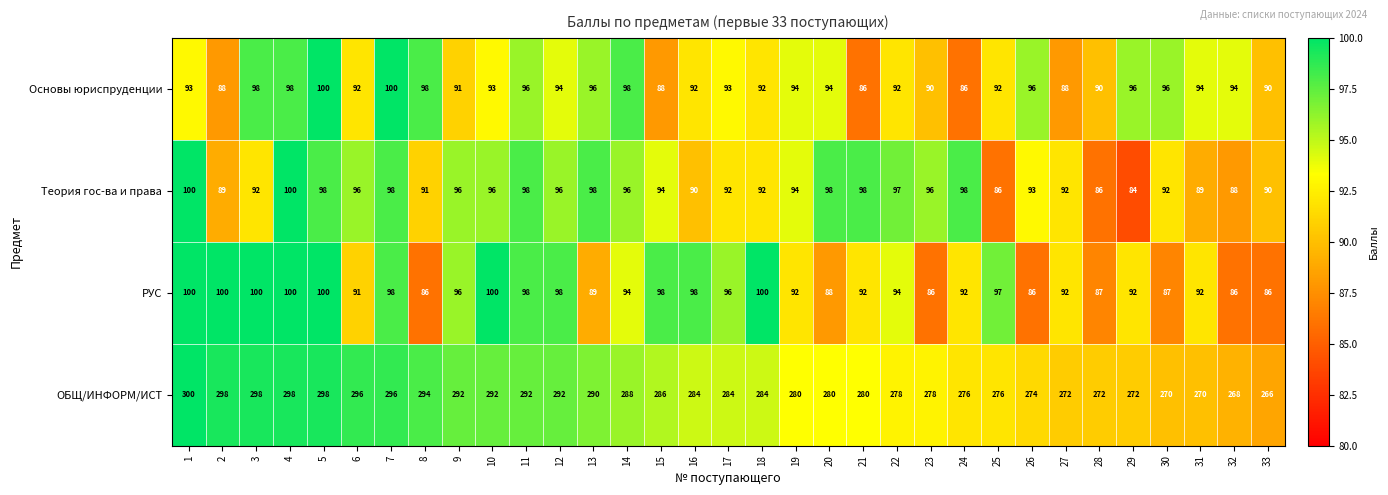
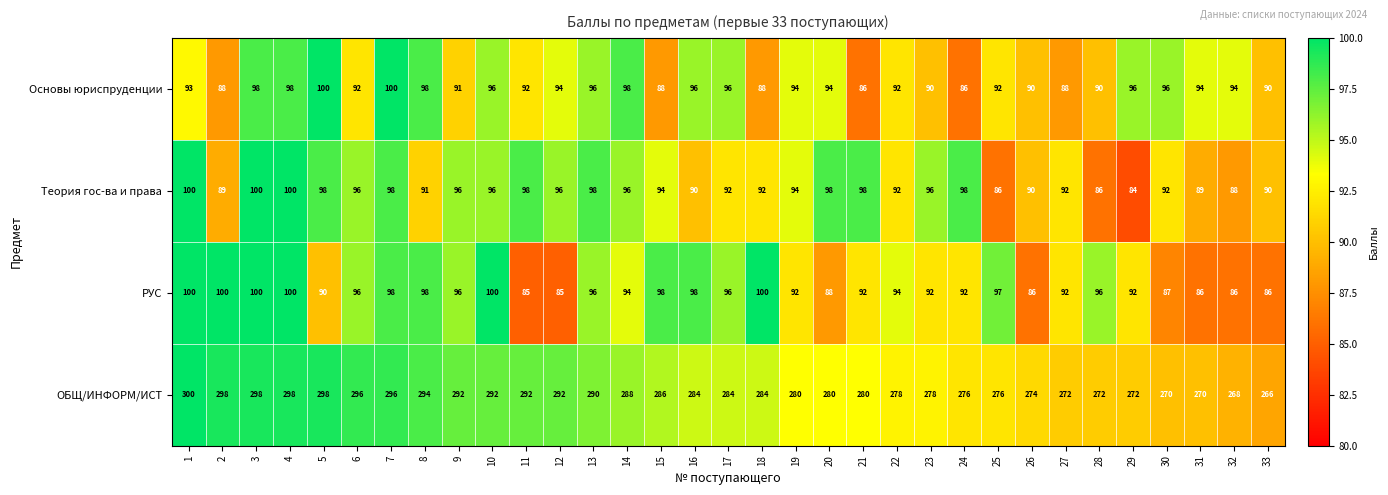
Основы юриспруденции, 10: 93 -> 96
Основы юриспруденции, 11: 96 -> 92
Основы юриспруденции, 16: 92 -> 96
Основы юриспруденции, 17: 93 -> 96
Основы юриспруденции, 18: 92 -> 88
Основы юриспруденции, 26: 96 -> 90
Теория гос-ва и права, 3: 92 -> 100
Теория гос-ва и права, 22: 97 -> 92
Теория гос-ва и права, 26: 93 -> 90
РУС, 5: 100 -> 90
РУС, 6: 91 -> 96
РУС, 8: 86 -> 98
РУС, 11: 98 -> 85
РУС, 12: 98 -> 85
РУС, 13: 89 -> 96
РУС, 23: 86 -> 92
РУС, 28: 87 -> 96
РУС, 31: 92 -> 86
